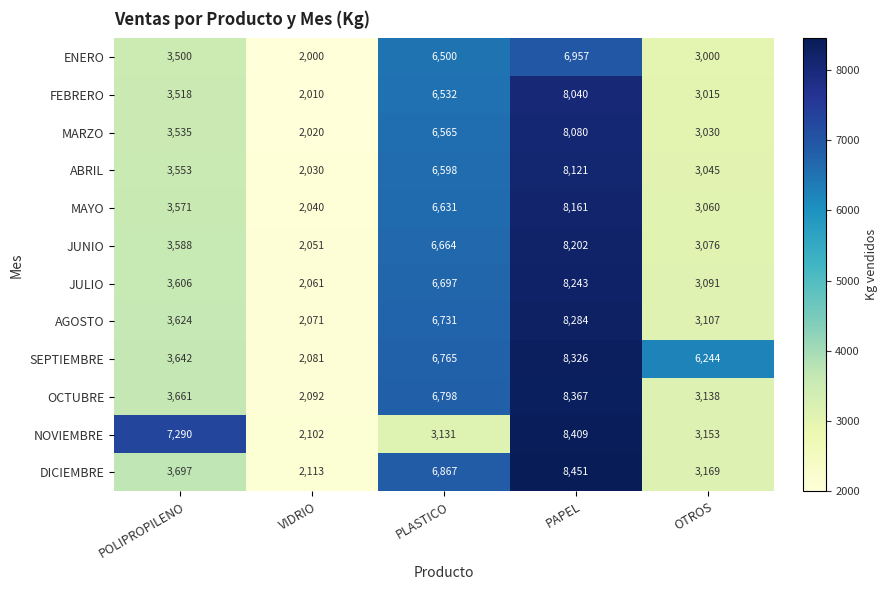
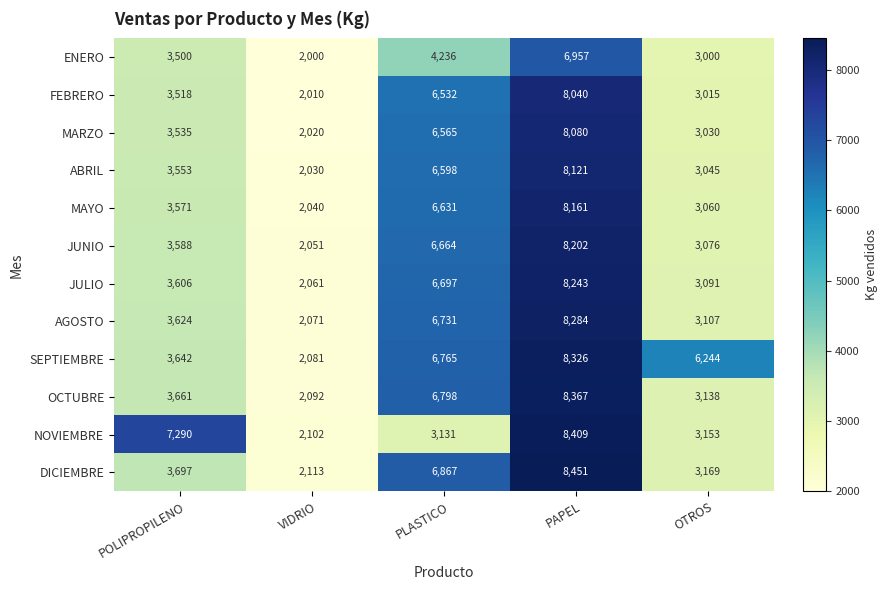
ENERO, PLASTICO: 6,500 -> 4,236
